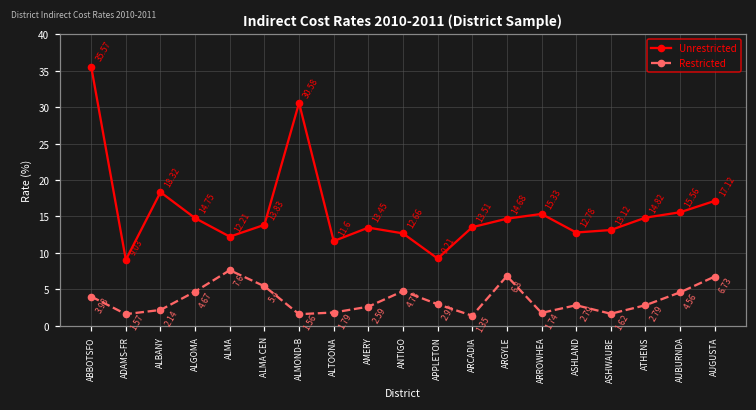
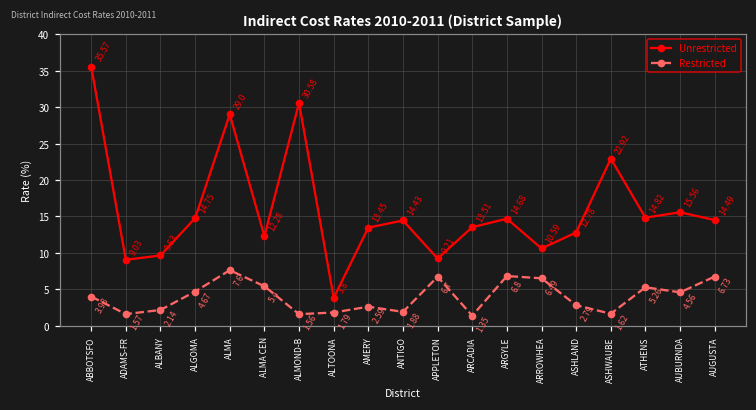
Unrestricted, ALBANY: 18.32 -> 9.63
Unrestricted, ALMA: 12.21 -> 29.0
Unrestricted, ALMA CEN: 13.83 -> 12.28
Unrestricted, ALTOONA: 11.6 -> 3.8
Unrestricted, ANTIGO: 12.66 -> 14.43
Restricted, ANTIGO: 4.73 -> 1.88
Restricted, APPLETON: 2.93 -> 6.7
Unrestricted, ARROWHEA: 15.33 -> 10.59
Restricted, ARROWHEA: 1.74 -> 6.49
Unrestricted, ASHWAUBE: 13.12 -> 22.92
Restricted, ATHENS: 2.79 -> 5.26
Unrestricted, AUGUSTA: 17.12 -> 14.49
